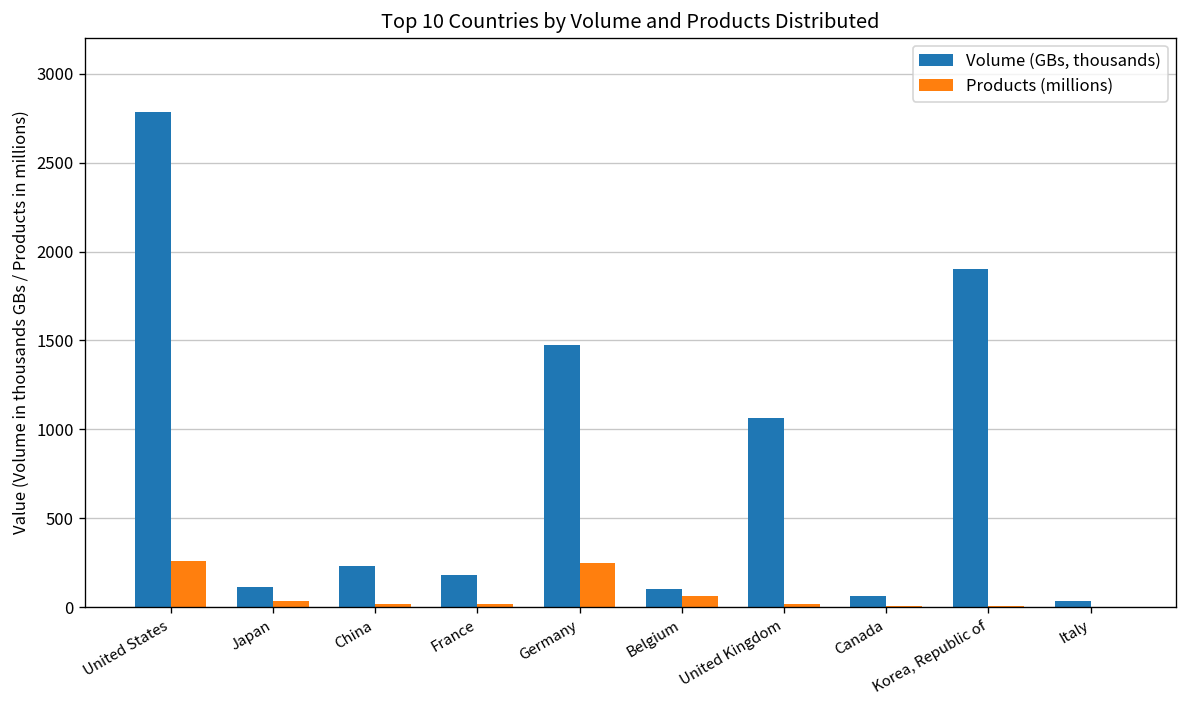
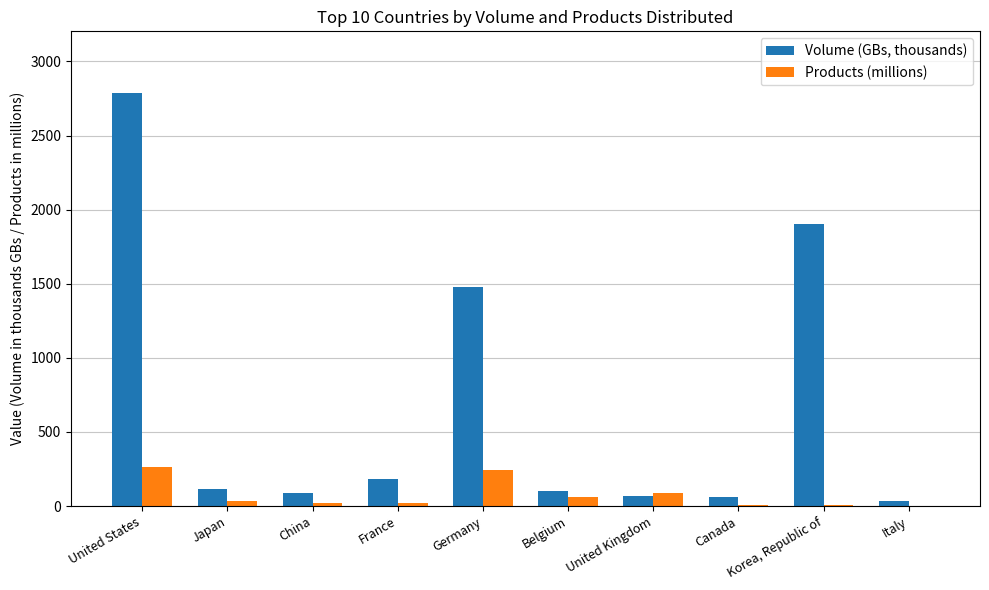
Volume (GBs, thousands), China: 230 -> 90
Volume (GBs, thousands), United Kingdom: 1060 -> 70
Products (millions), United Kingdom: 20 -> 90
